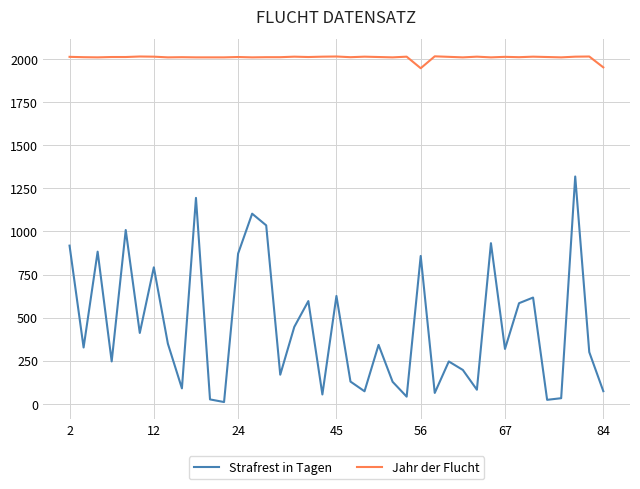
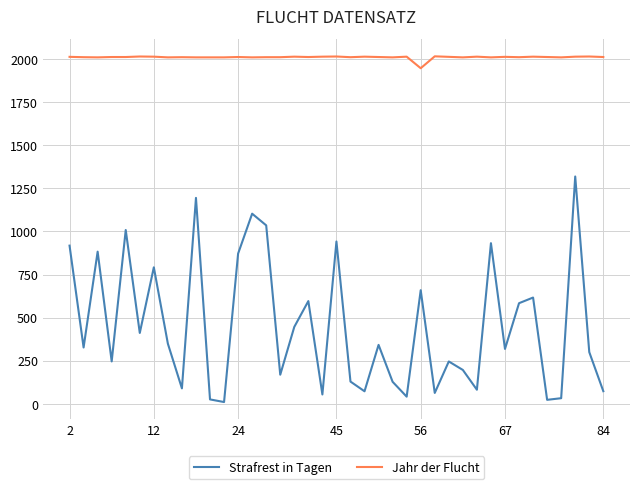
Strafrest in Tagen, 45: 630 -> 940
Strafrest in Tagen, 56: 860 -> 660
Jahr der Flucht, 84: 1950 -> 2010
